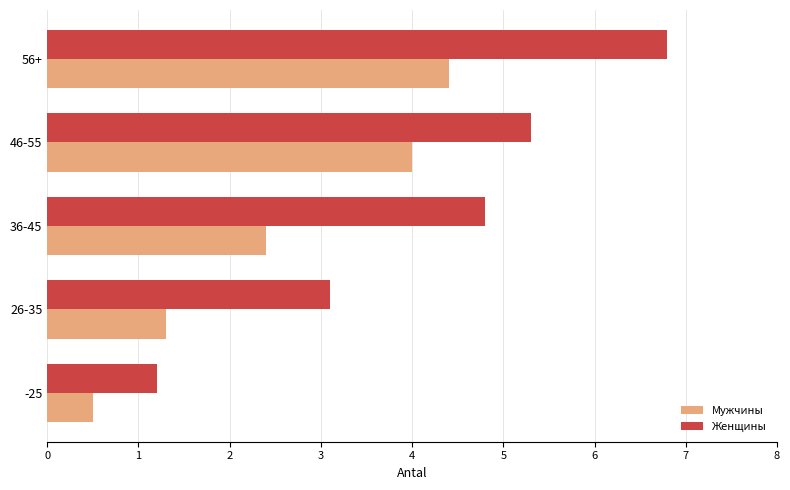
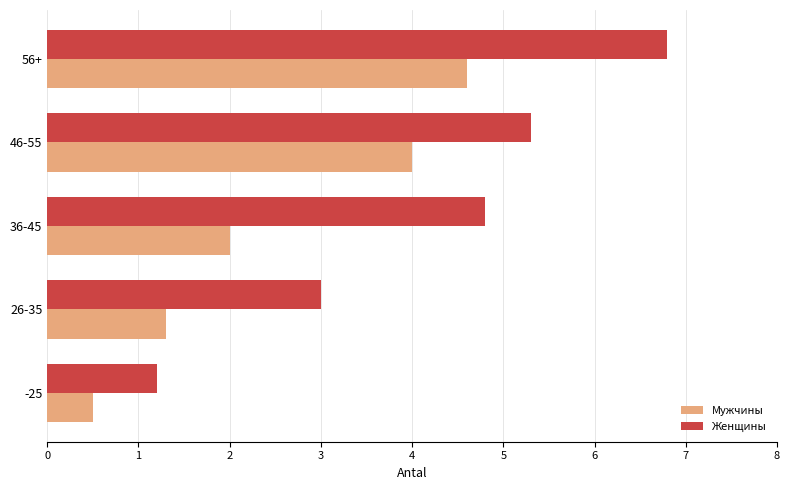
Мужчины, 56+: 4.4 -> 4.6
Мужчины, 36-45: 2.4 -> 2.0
Женщины, 26-35: 3.1 -> 3.0
